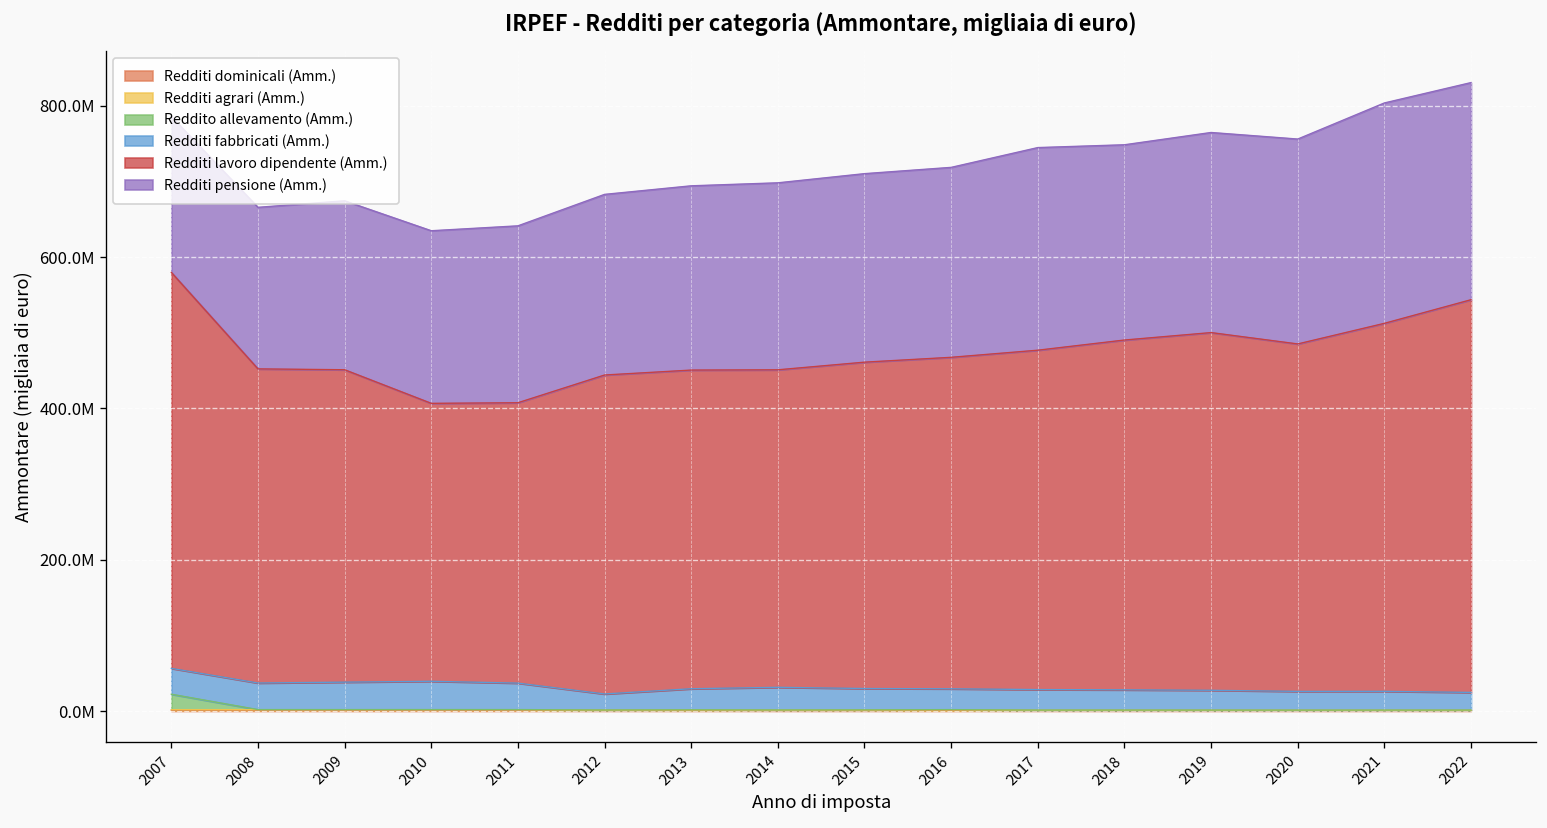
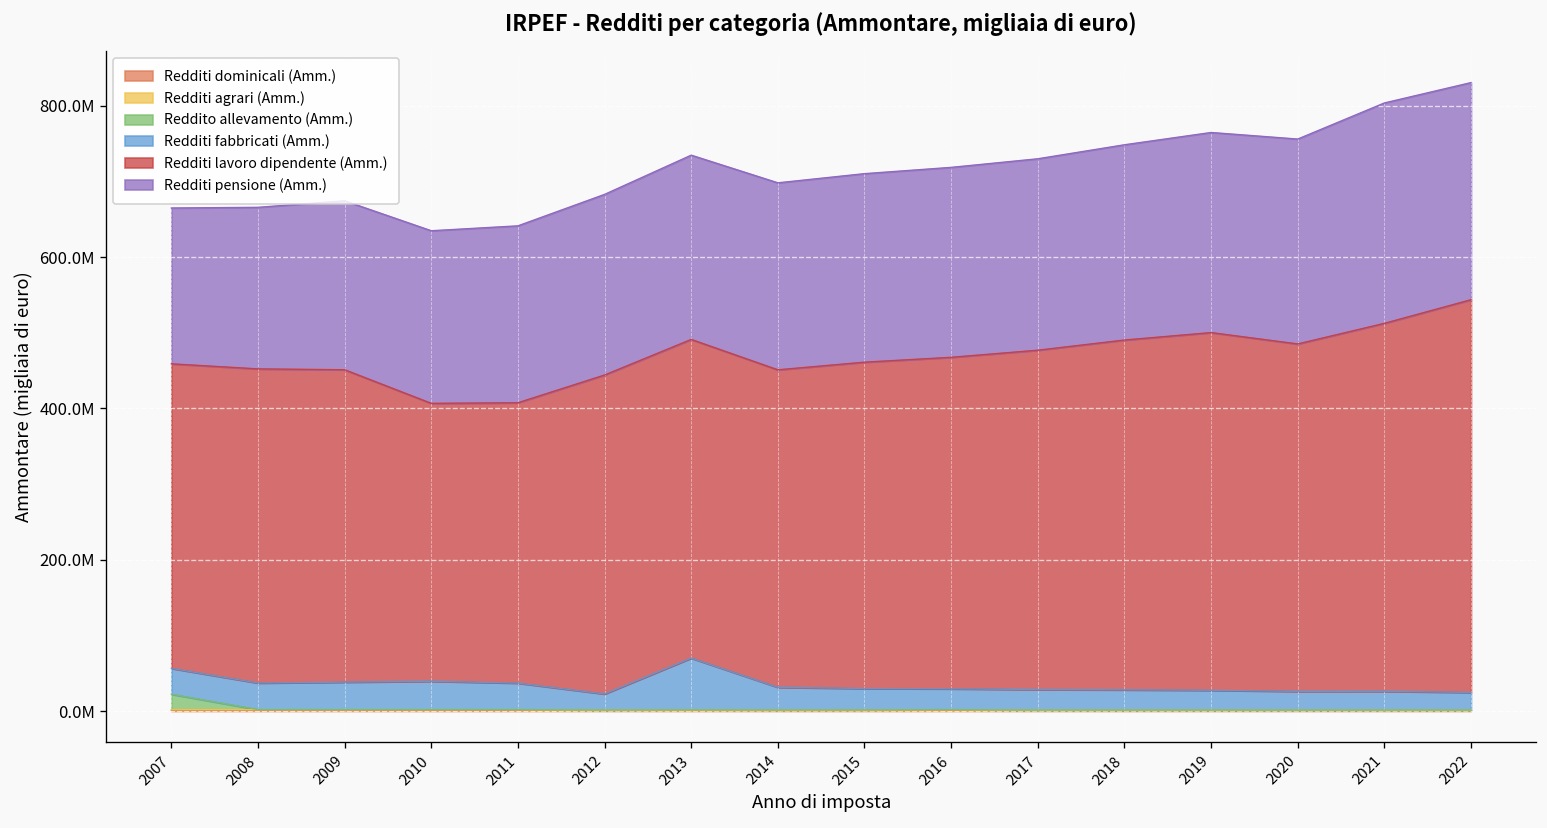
Redditi lavoro dipendente (Amm.), 2007: 520000000 -> 400000000
Redditi fabbricati (Amm.), 2013: 30000000 -> 70000000
Redditi pensione (Amm.), 2017: 270000000 -> 250000000
